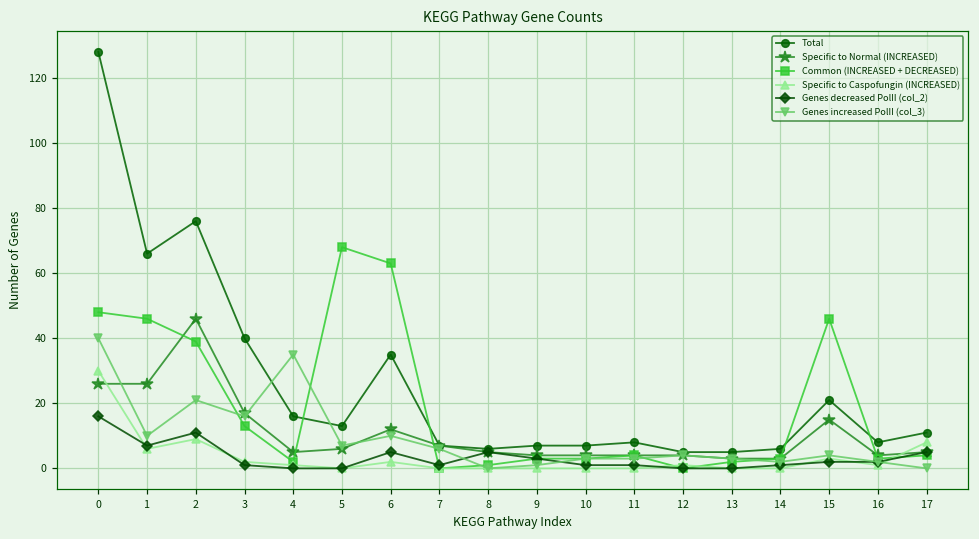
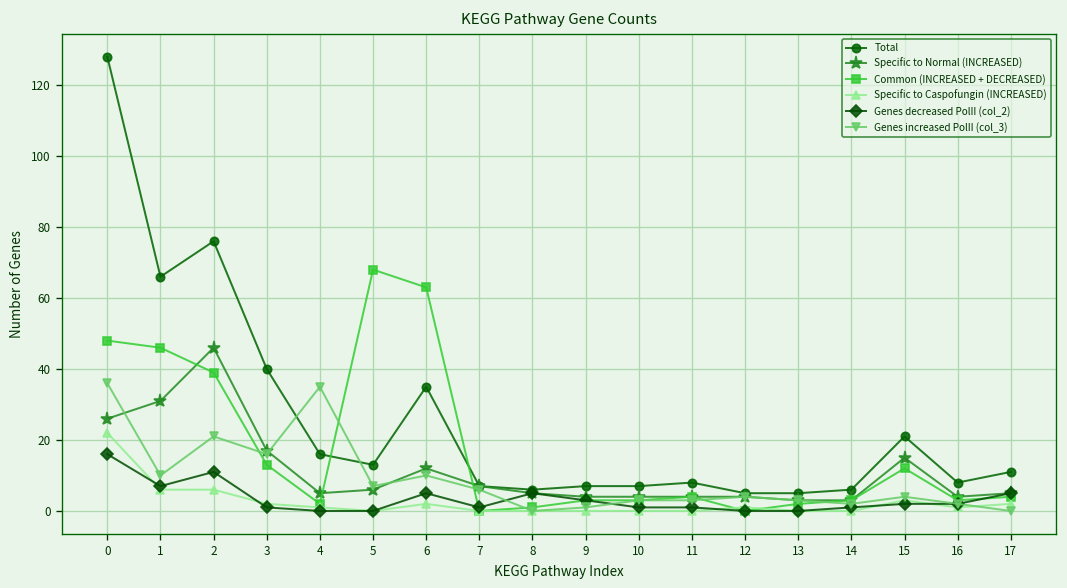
Specific to Caspofungin (INCREASED), 0: 30 -> 22
Genes increased PolII (col_3), 0: 40 -> 36
Specific to Normal (INCREASED), 1: 26 -> 31
Specific to Caspofungin (INCREASED), 2: 9 -> 6
Common (INCREASED + DECREASED), 15: 46 -> 12
Specific to Caspofungin (INCREASED), 17: 8 -> 2
